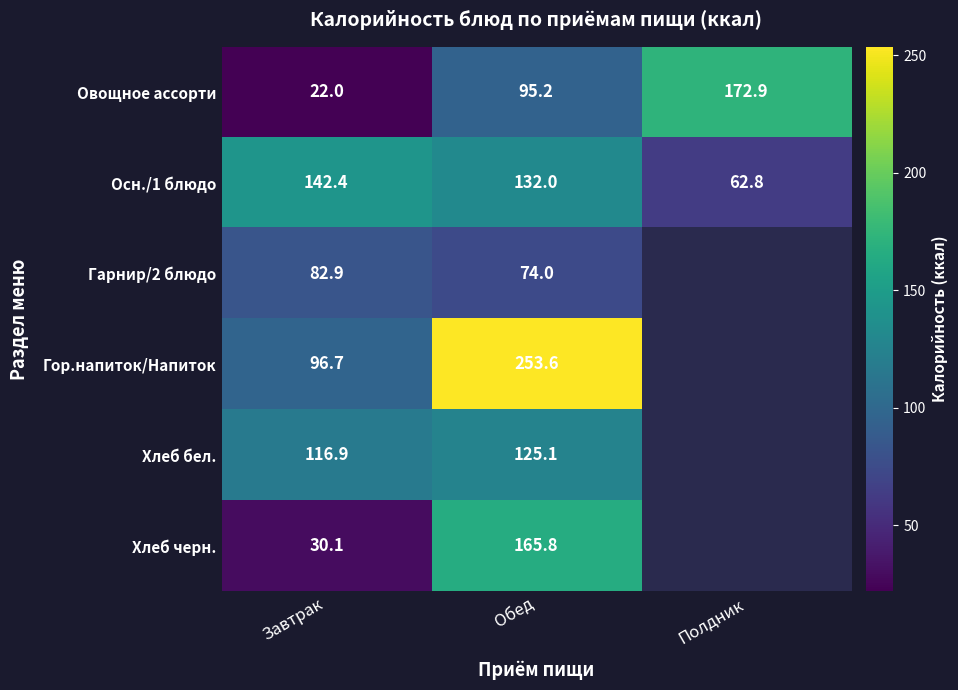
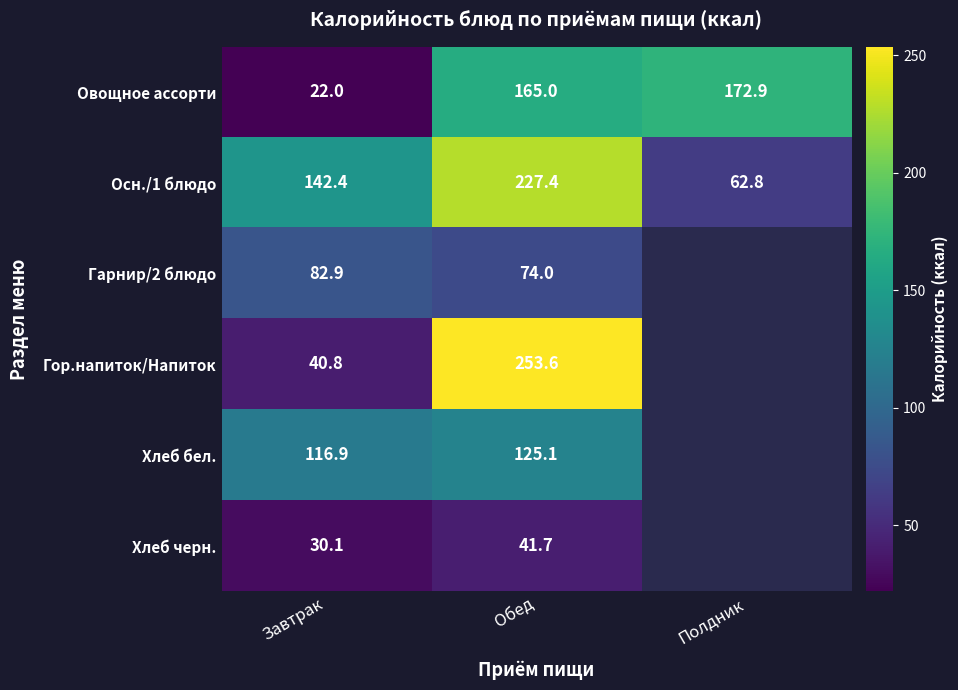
Овощное ассорти, Обед: 95.2 -> 165.0
Осн./1 блюдо, Обед: 132.0 -> 227.4
Гор.напиток/Напиток, Завтрак: 96.7 -> 40.8
Хлеб черн., Обед: 165.8 -> 41.7
